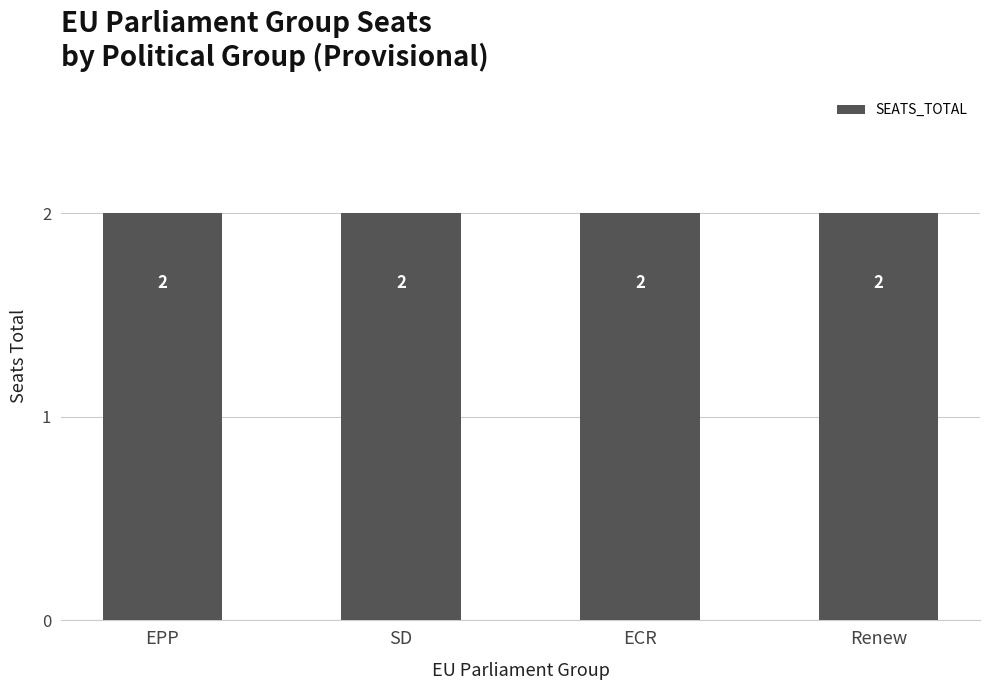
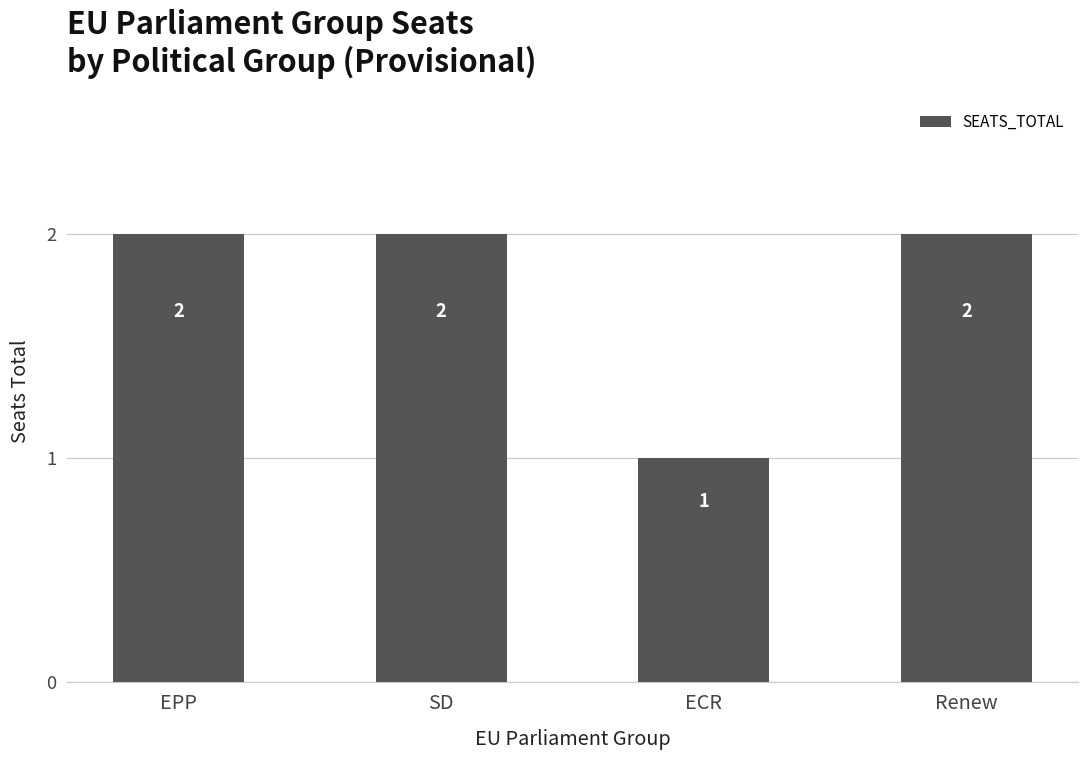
ECR: 2 -> 1
